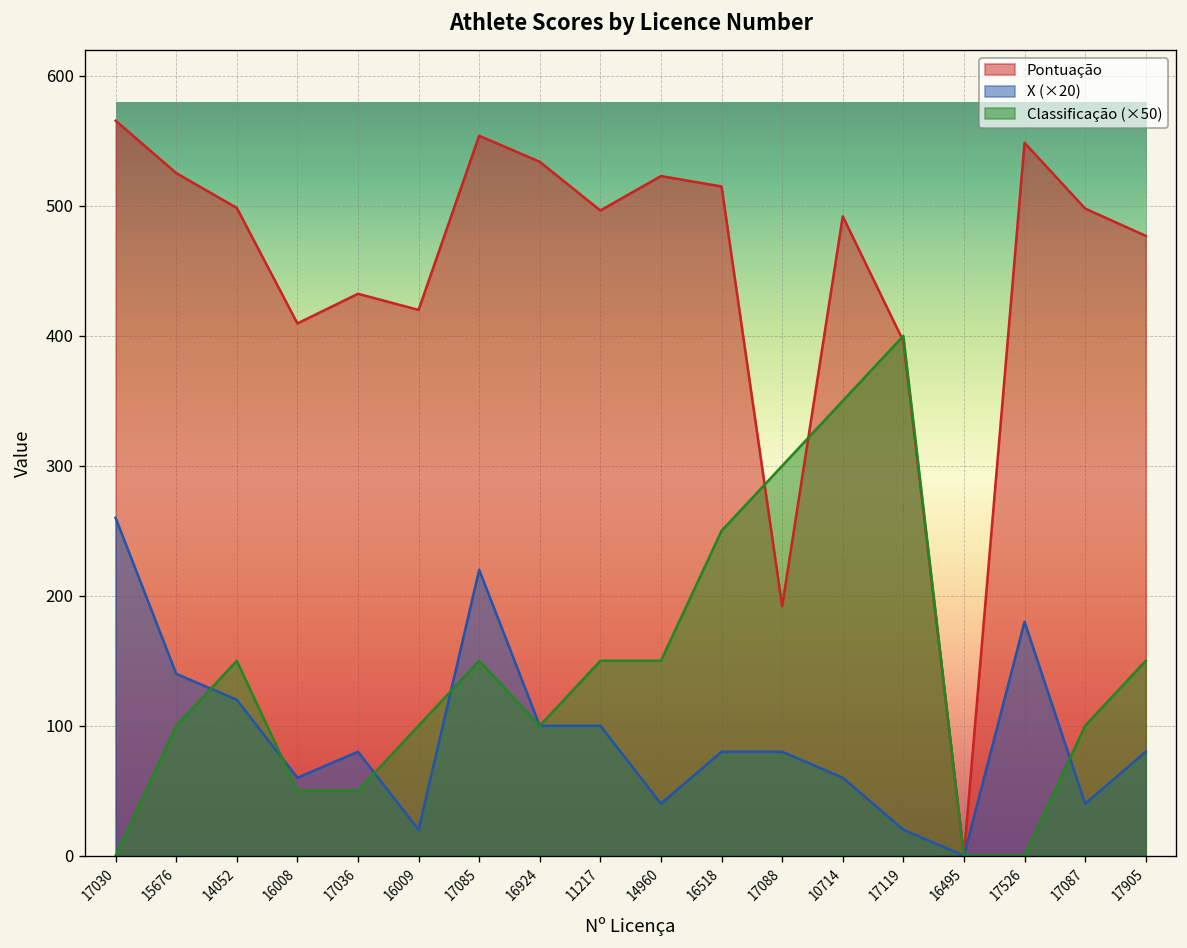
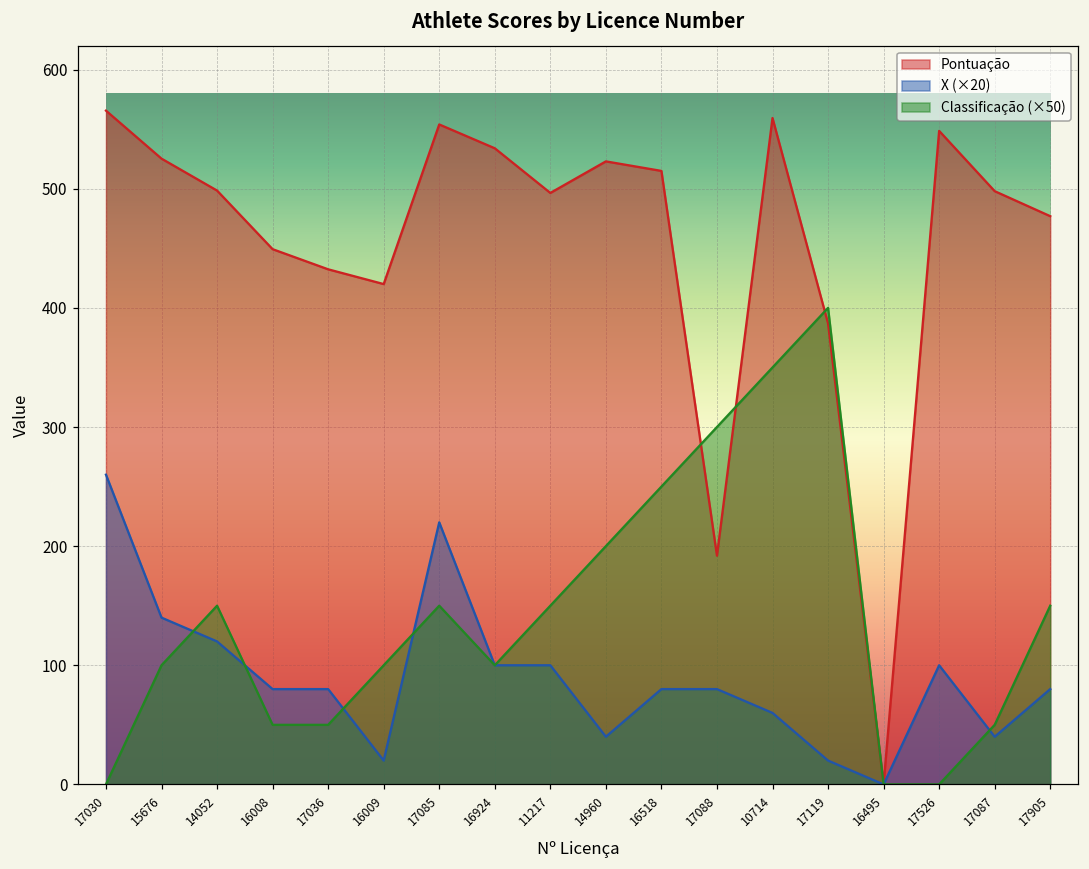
Pontuação, 16008: 410 -> 449
X (×20), 16008: 60 -> 80
Classificação (×50), 14960: 150 -> 200
Pontuação, 10714: 492 -> 559
Pontuação, 17119: 396 -> 387
X (×20), 17526: 180 -> 100
Classificação (×50), 17087: 100 -> 50
